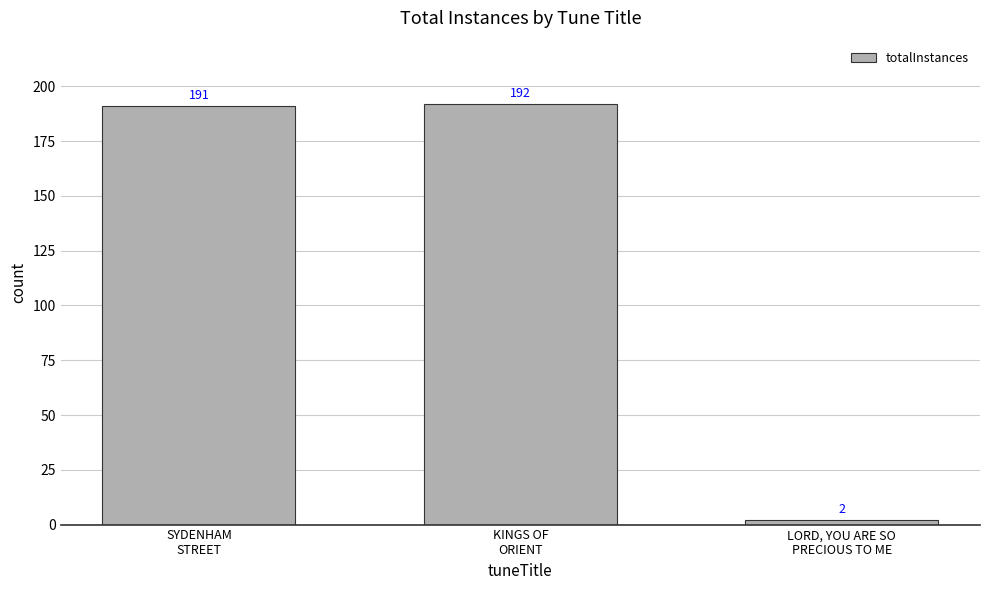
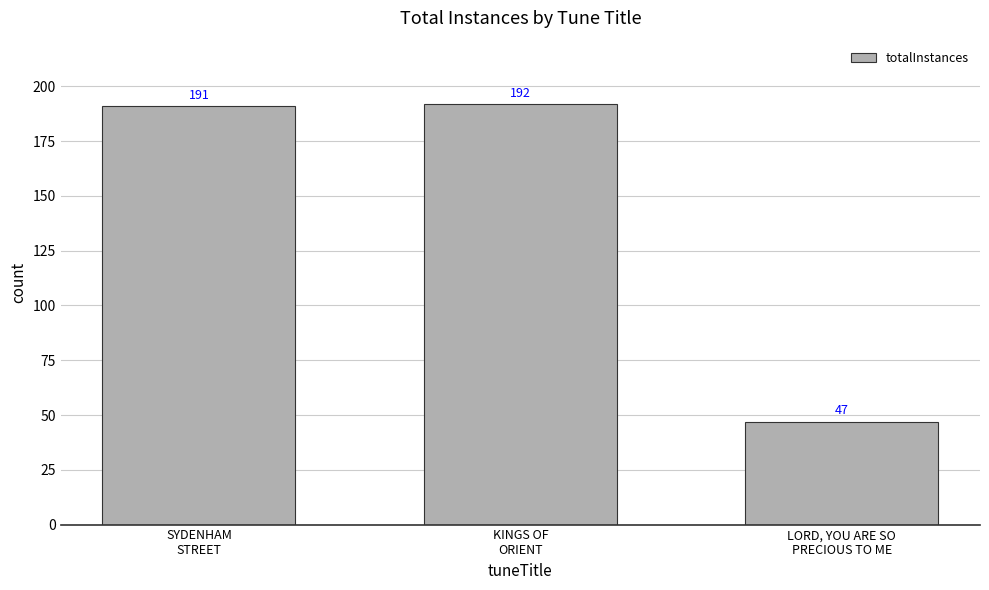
LORD, YOU ARE SO PRECIOUS TO ME: 2 -> 47
